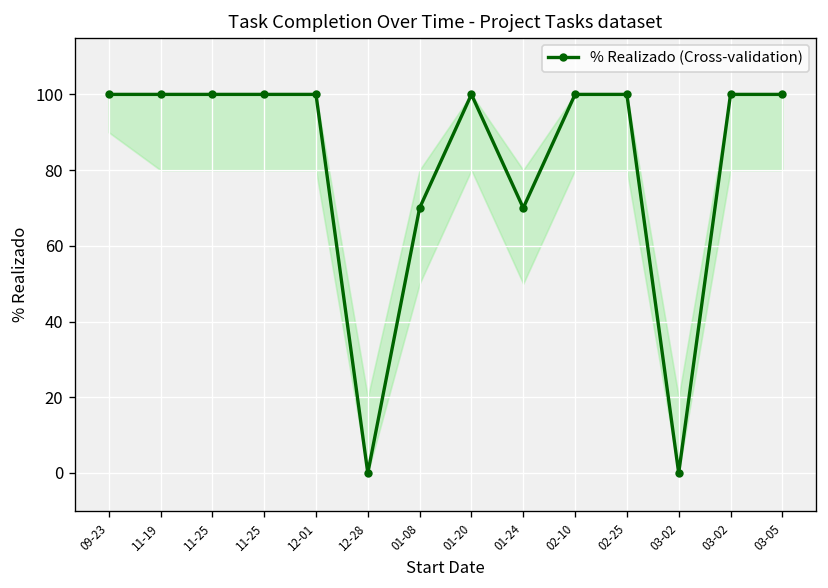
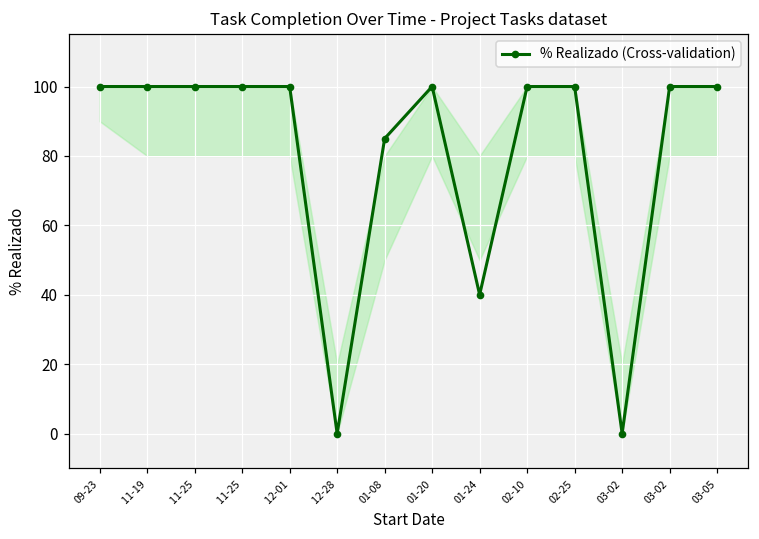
% Realizado (Cross-validation), 01-08: 70 -> 85
% Realizado (Cross-validation), 01-24: 70 -> 40
